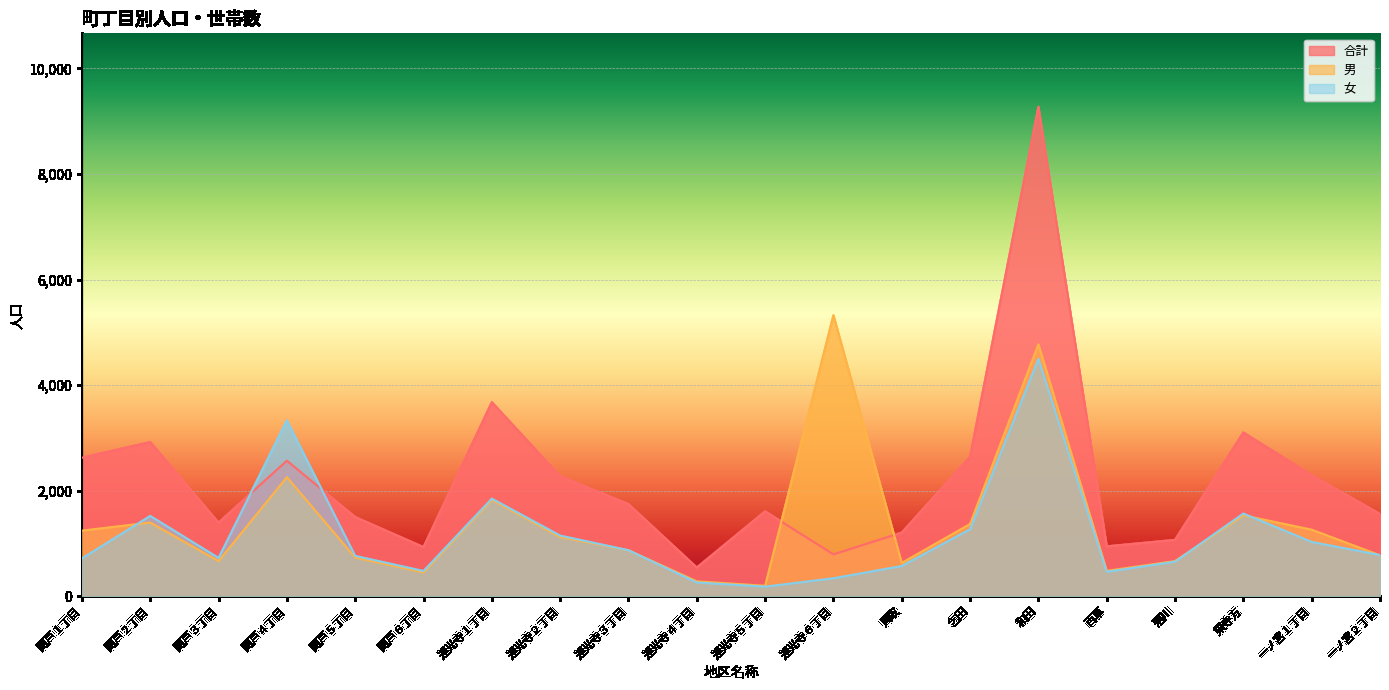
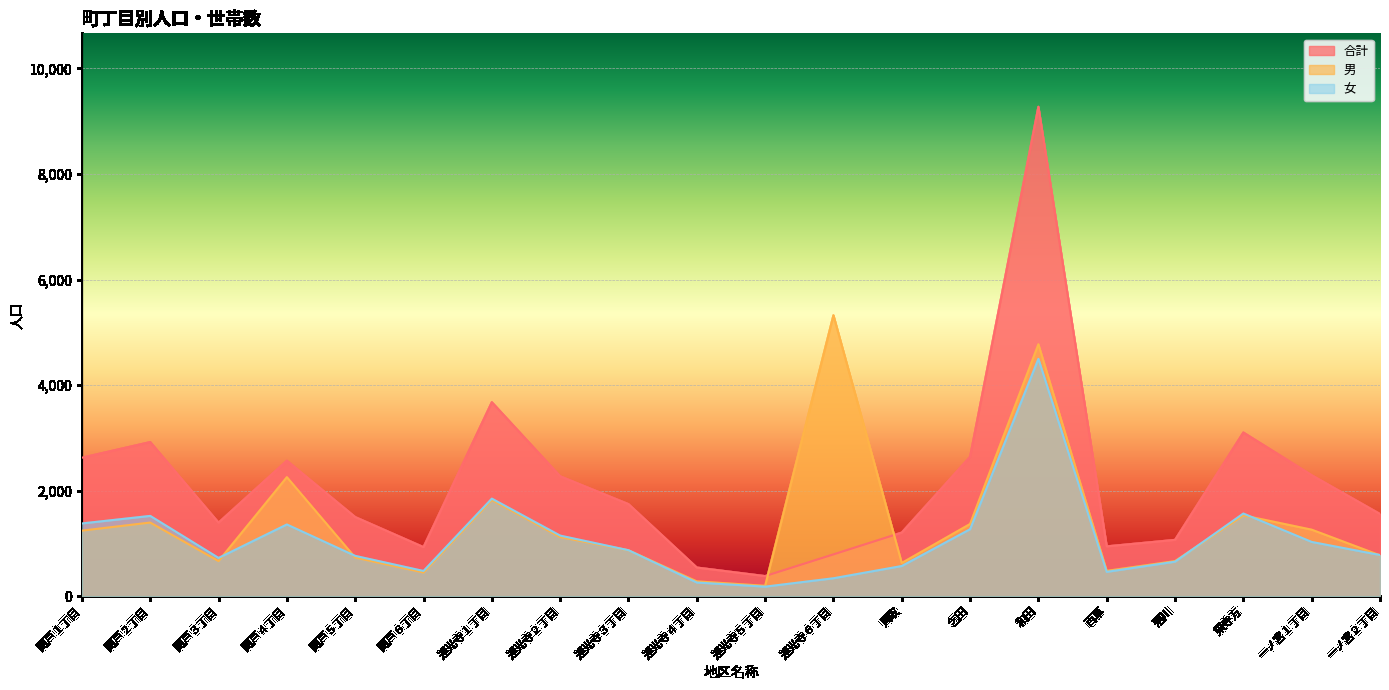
女, 関戸１丁目: 700 -> 1,400
女, 関戸４丁目: 3,300 -> 1,400
合計, 連光寺５丁目: 1,600 -> 400
